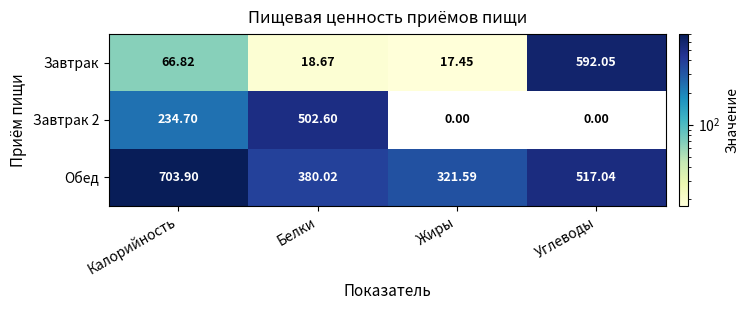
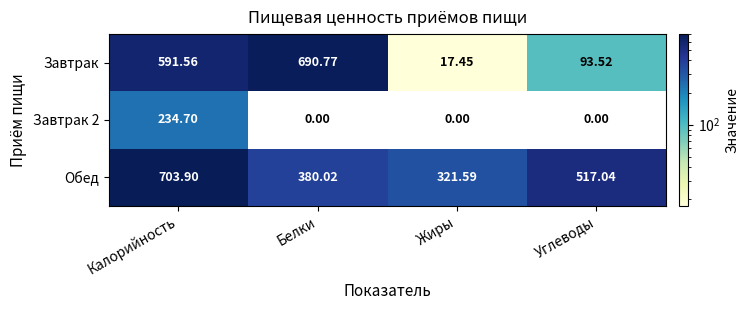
Завтрак, Калорийность: 66.82 -> 591.56
Завтрак, Белки: 18.67 -> 690.77
Завтрак, Углеводы: 592.05 -> 93.52
Завтрак 2, Белки: 502.60 -> 0.00
